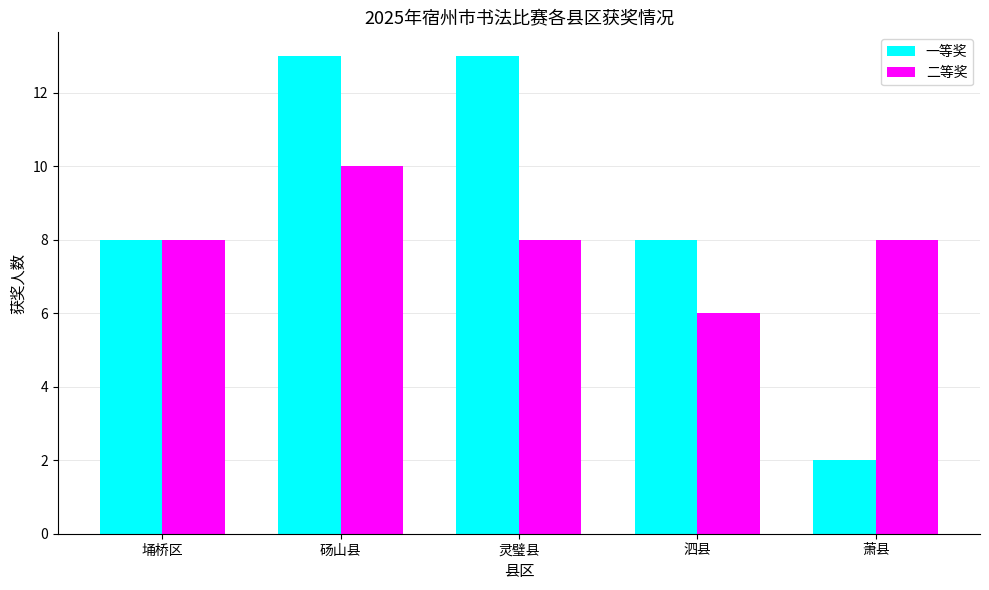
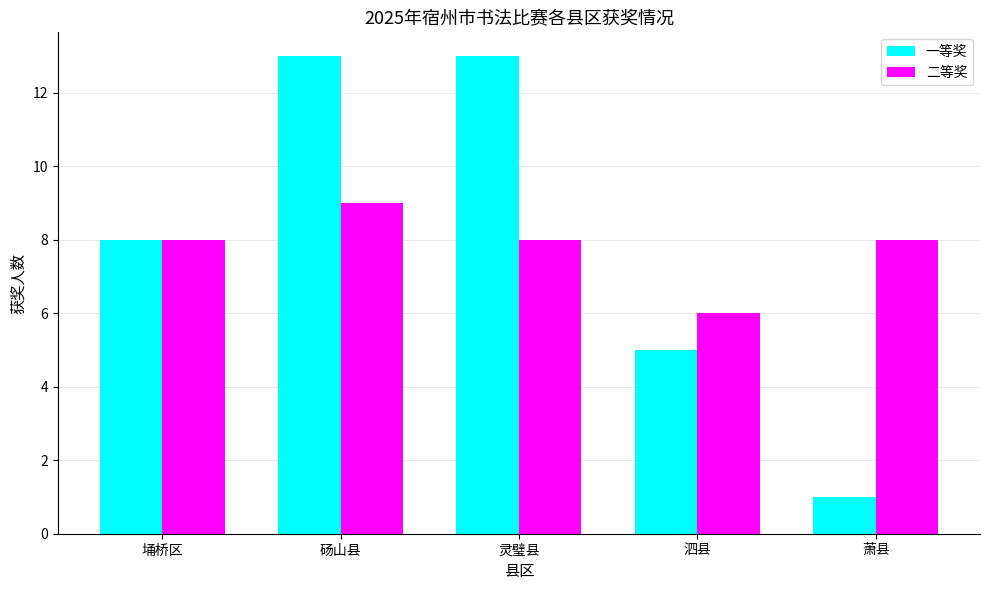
二等奖, 砀山县: 10 -> 9
一等奖, 泗县: 8 -> 5
一等奖, 萧县: 2 -> 1
